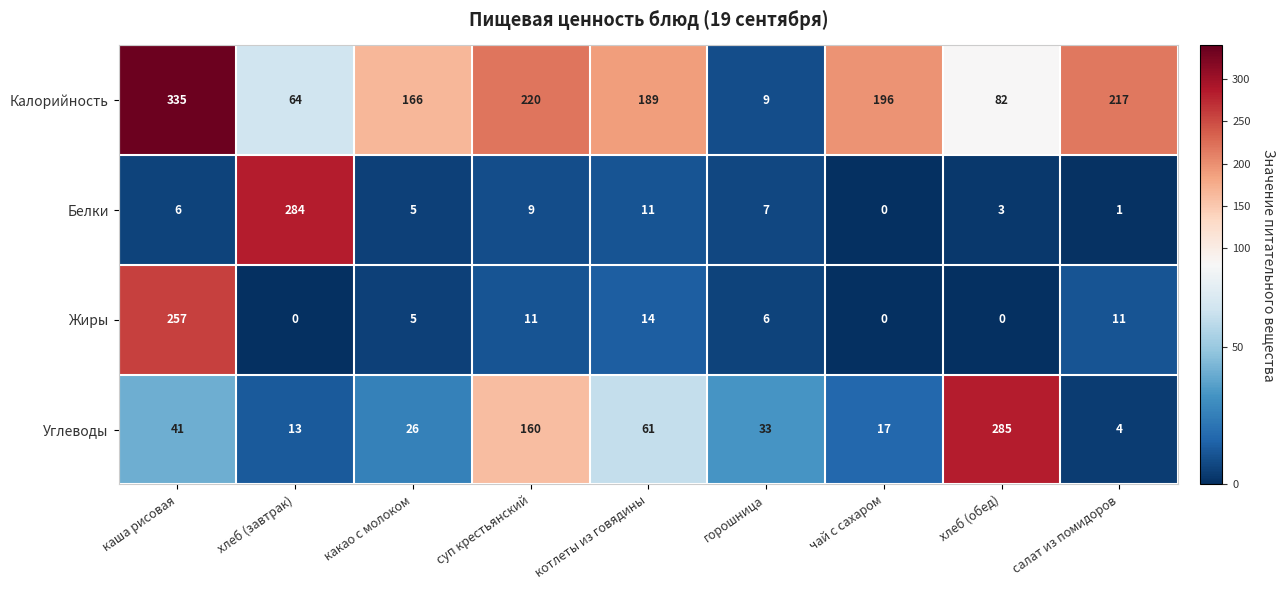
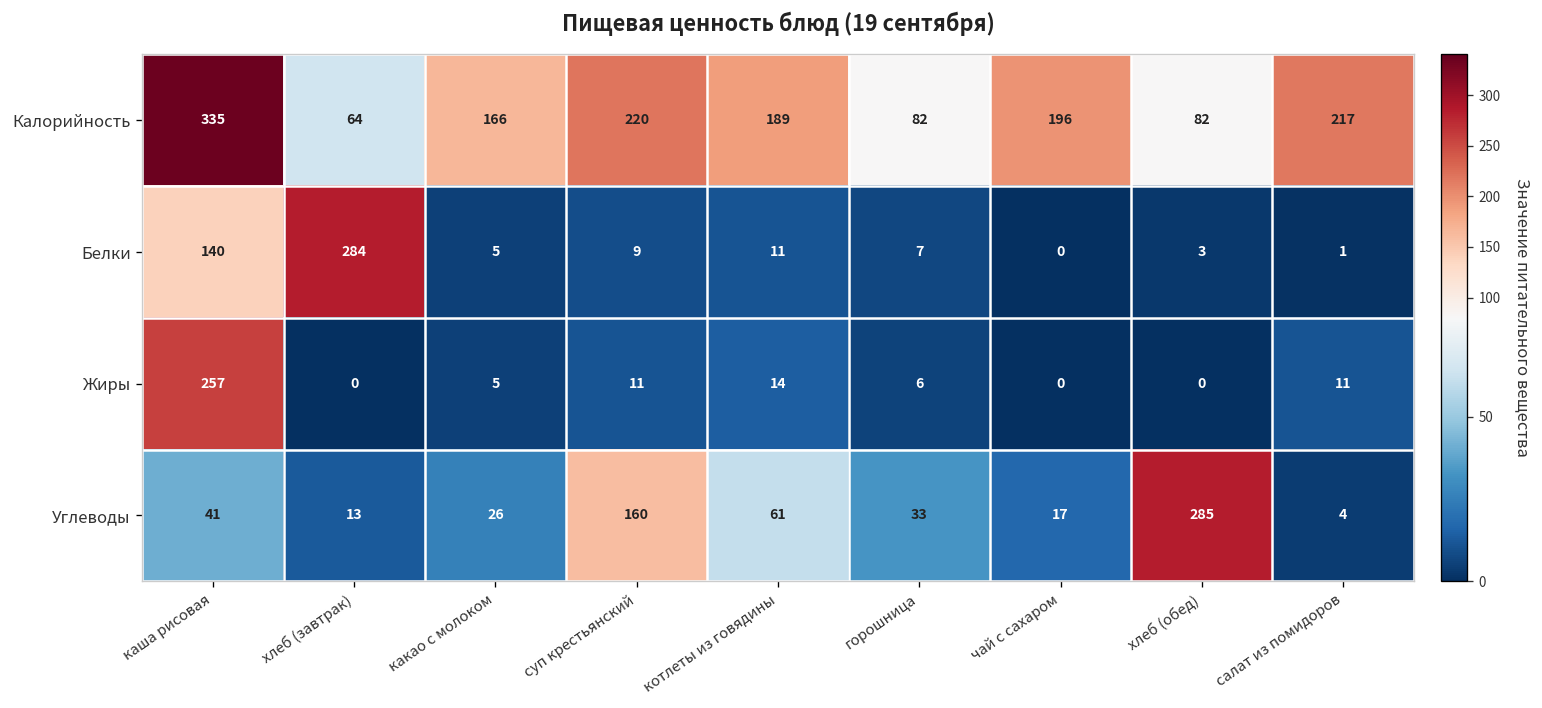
Калорийность, горошница: 9 -> 82
Белки, каша рисовая: 6 -> 140
